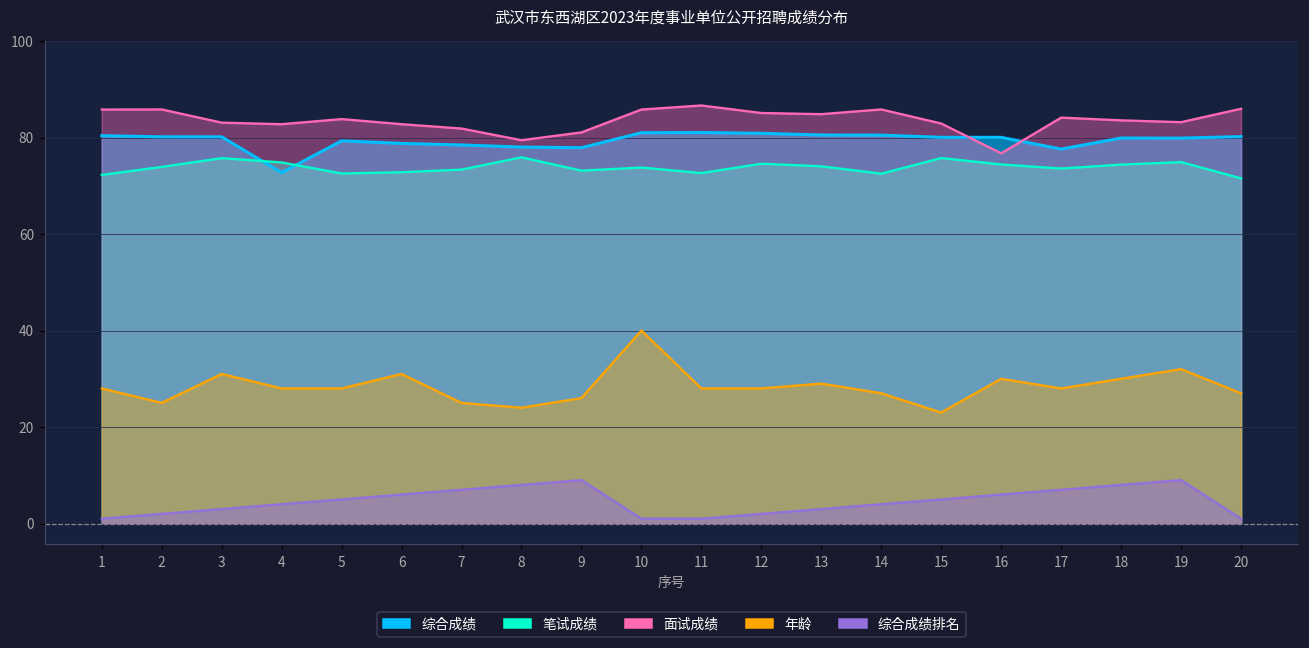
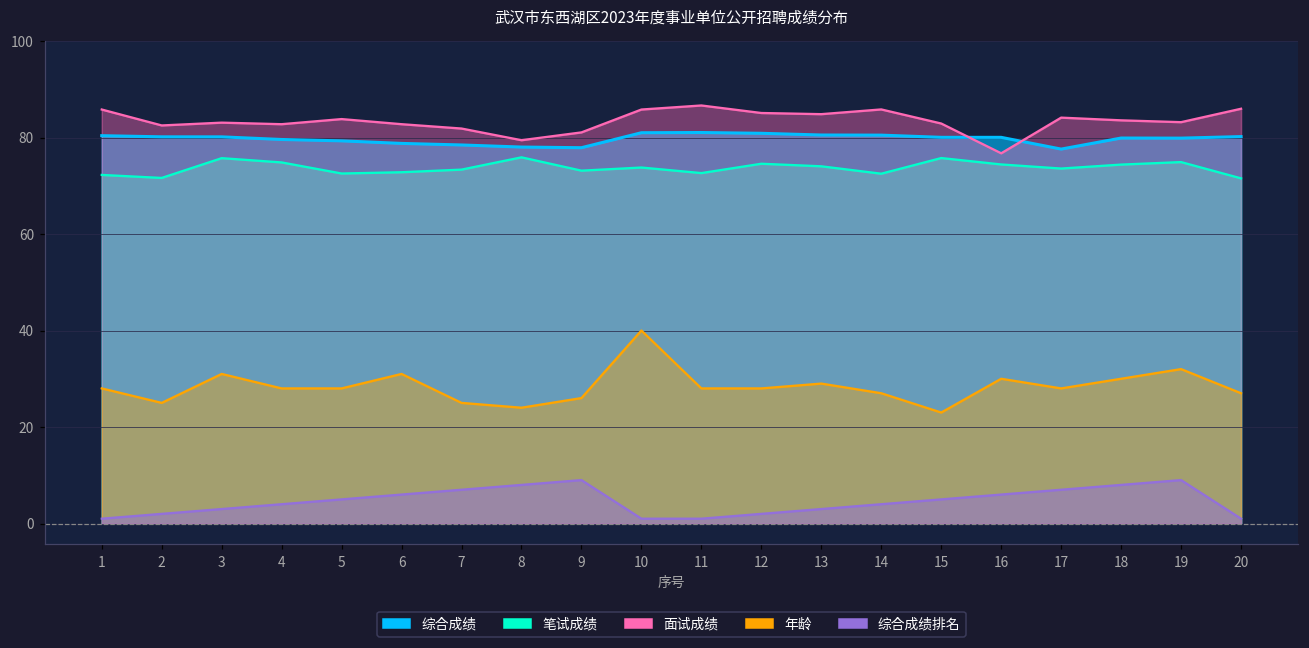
笔试成绩, 2: 74 -> 72
面试成绩, 2: 86 -> 83
综合成绩, 4: 73 -> 80
